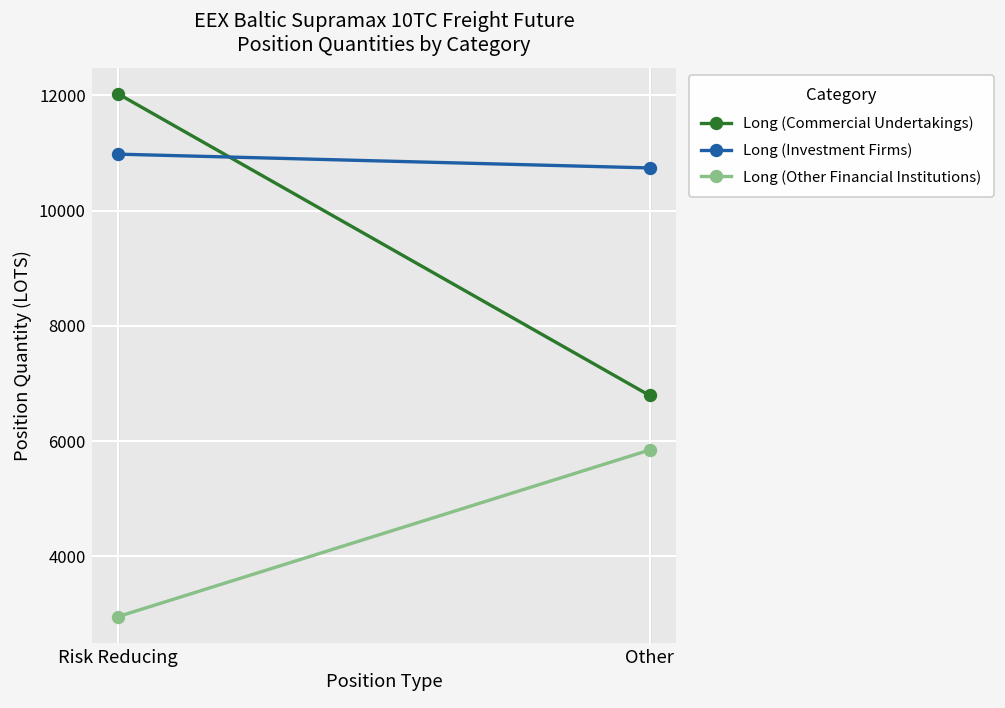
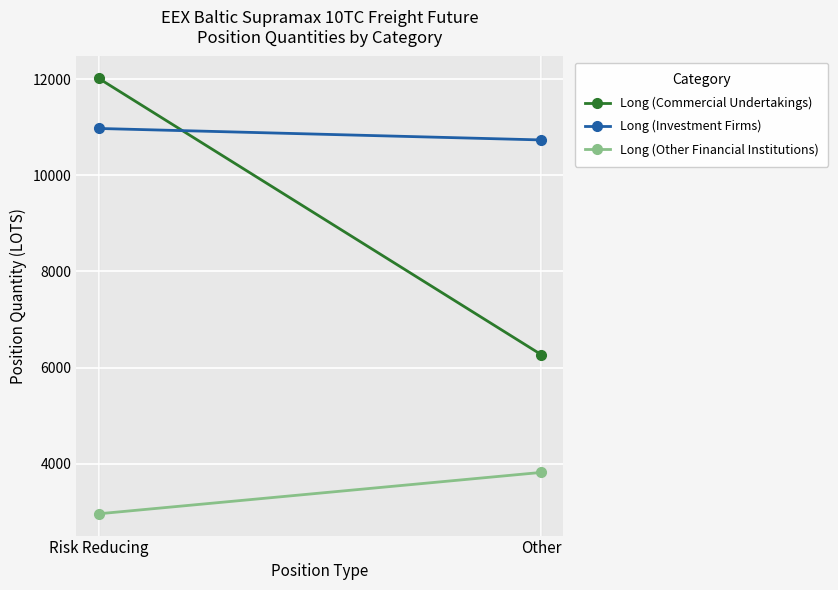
Long (Commercial Undertakings), Other: 6800 -> 6300
Long (Other Financial Institutions), Other: 5800 -> 3800
